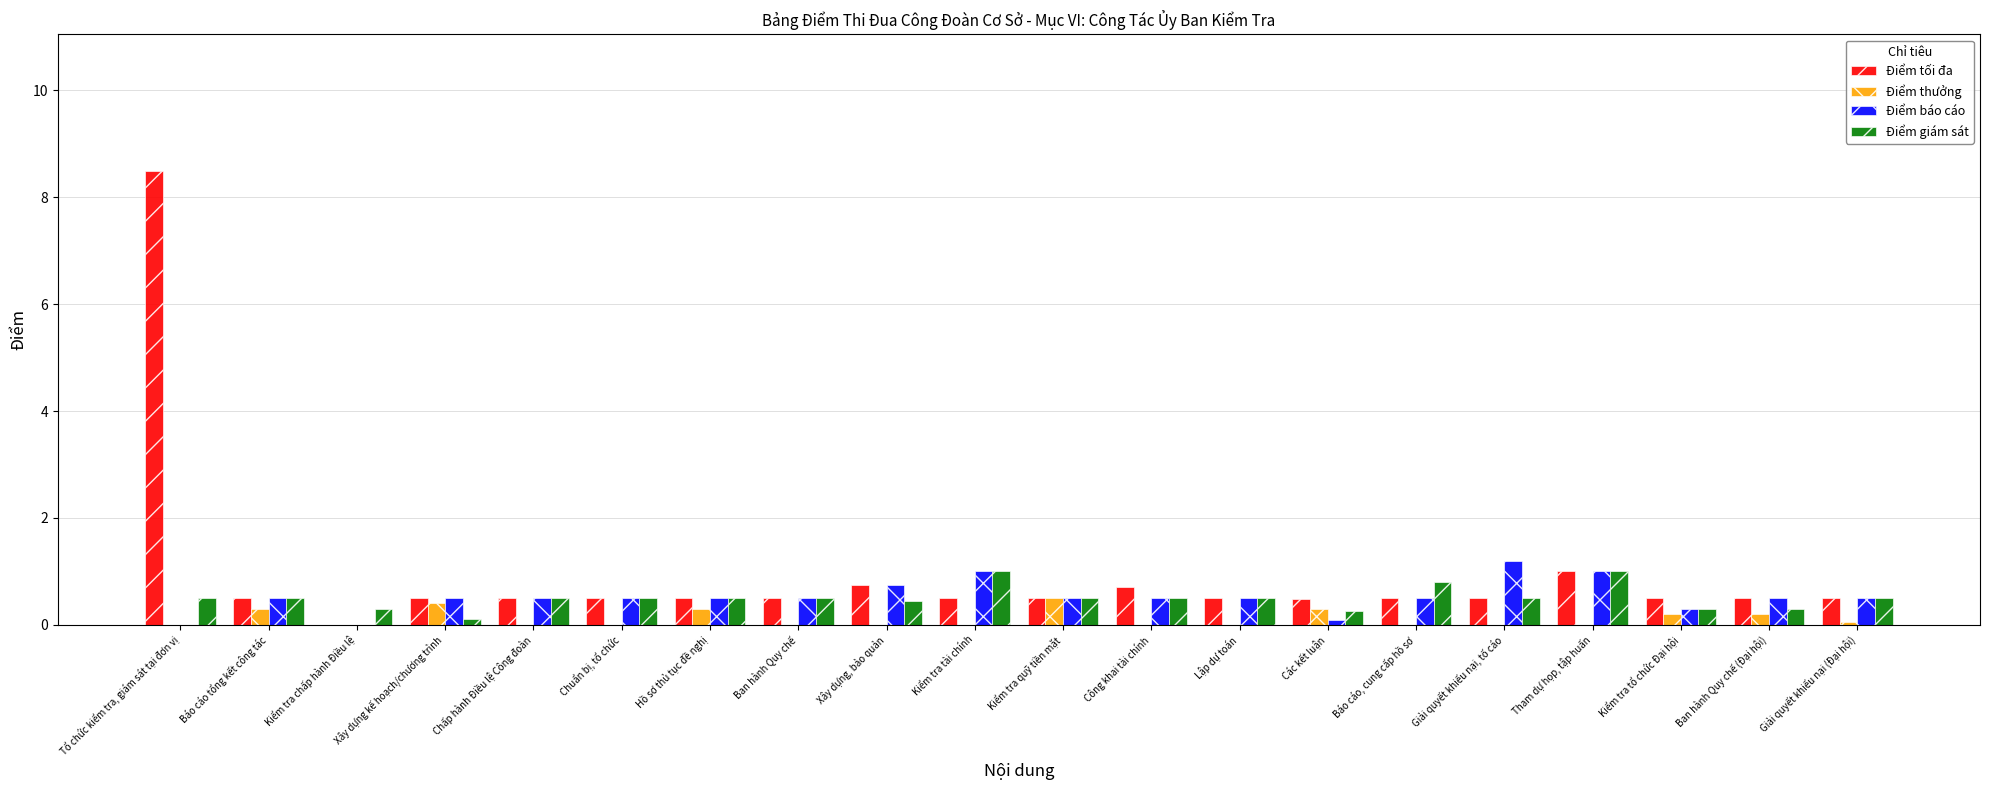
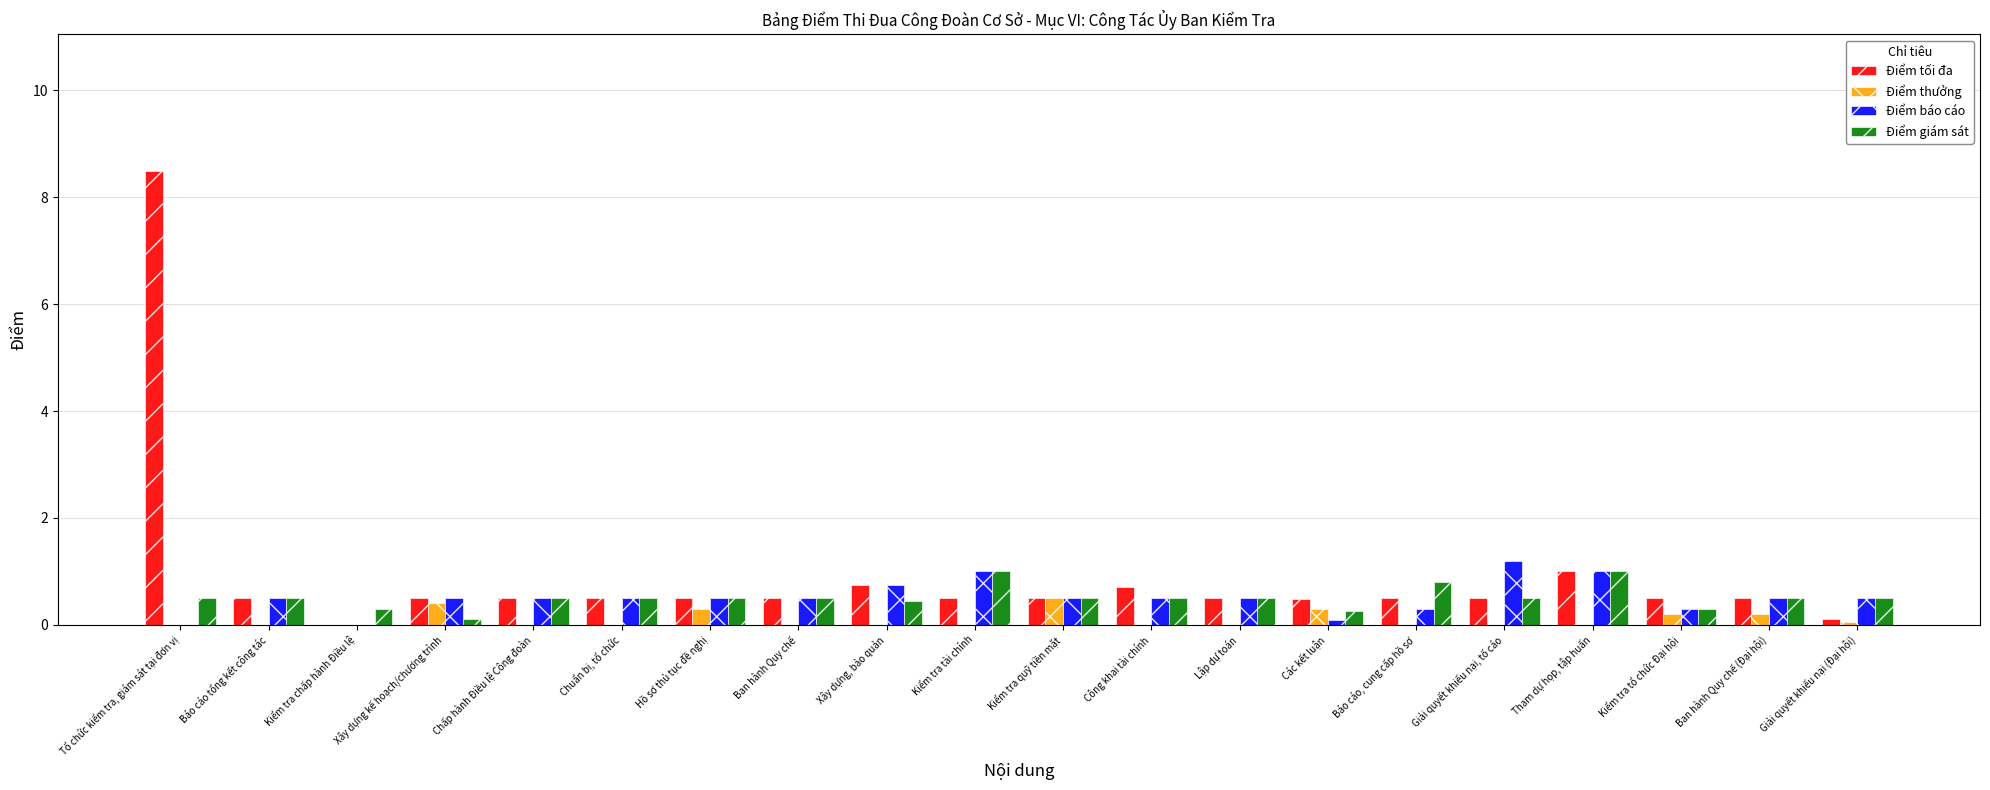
Điểm thưởng, Báo cáo tổng kết công tác: 0.3 -> 0.0
Điểm báo cáo, Báo cáo, cung cấp hồ sơ: 0.5 -> 0.3
Điểm giám sát, Ban hành Quy chế (Đại hội): 0.3 -> 0.5
Điểm tối đa, Giải quyết khiếu nại (Đại hội): 0.5 -> 0.1
